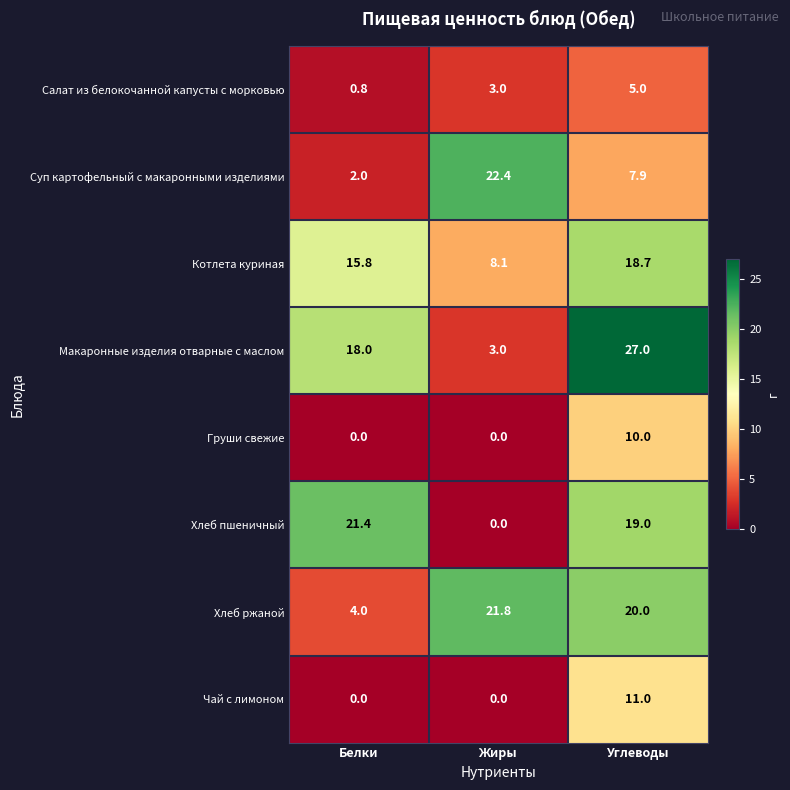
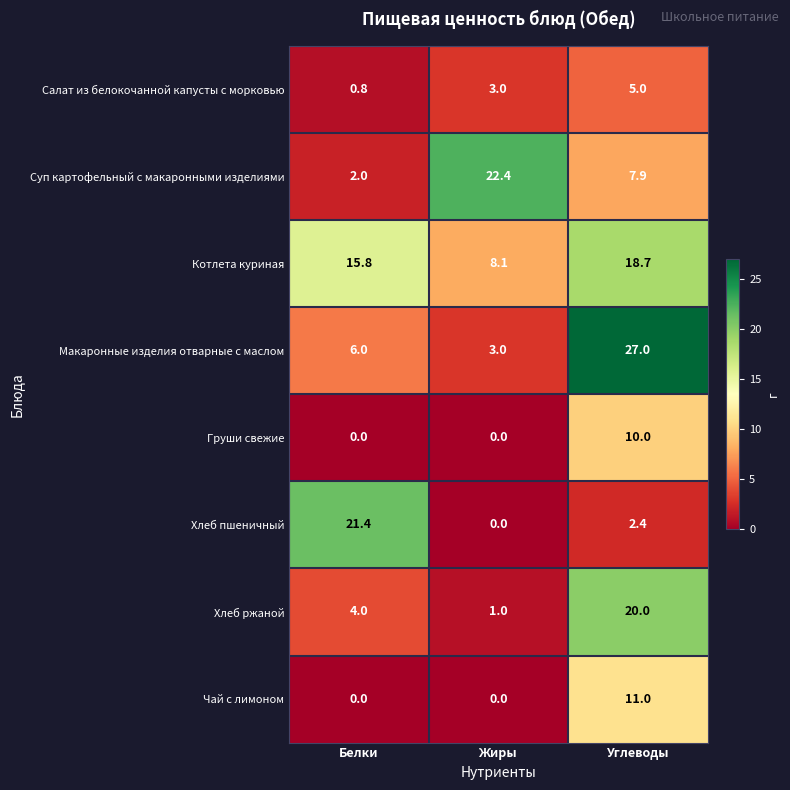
Макаронные изделия отварные с маслом, Белки: 18.0 -> 6.0
Хлеб пшеничный, Углеводы: 19.0 -> 2.4
Хлеб ржаной, Жиры: 21.8 -> 1.0
